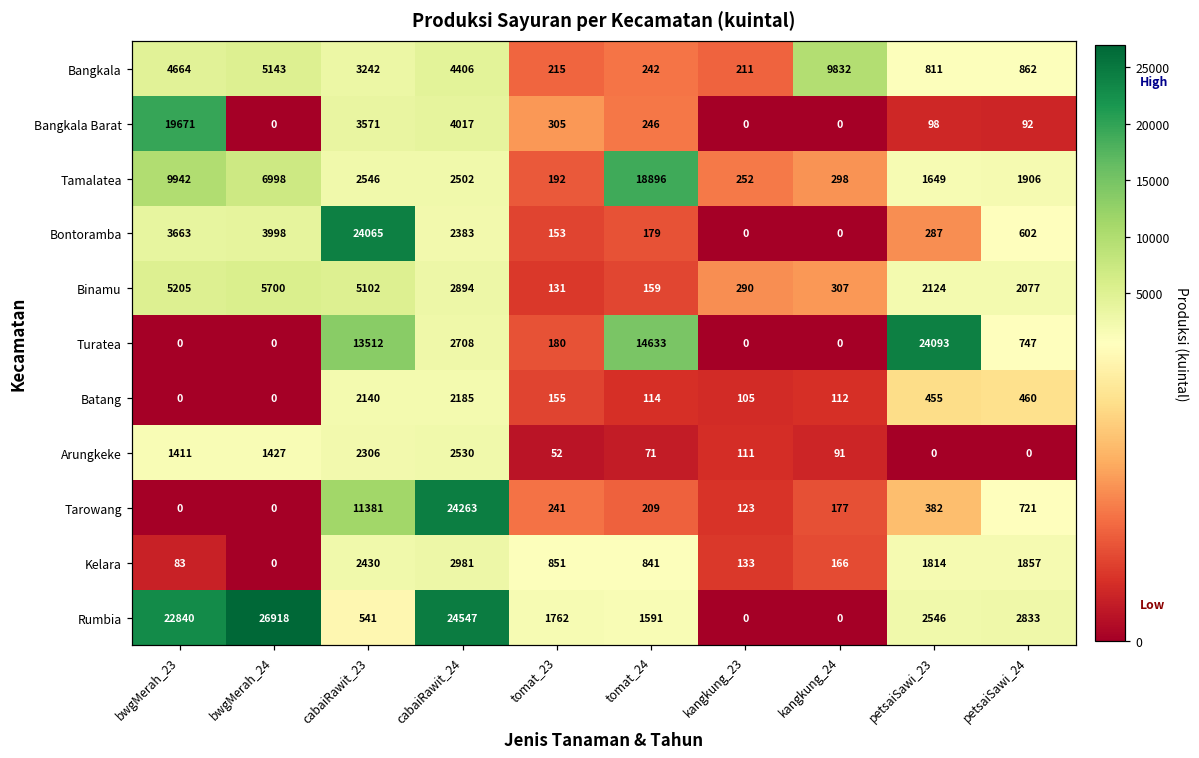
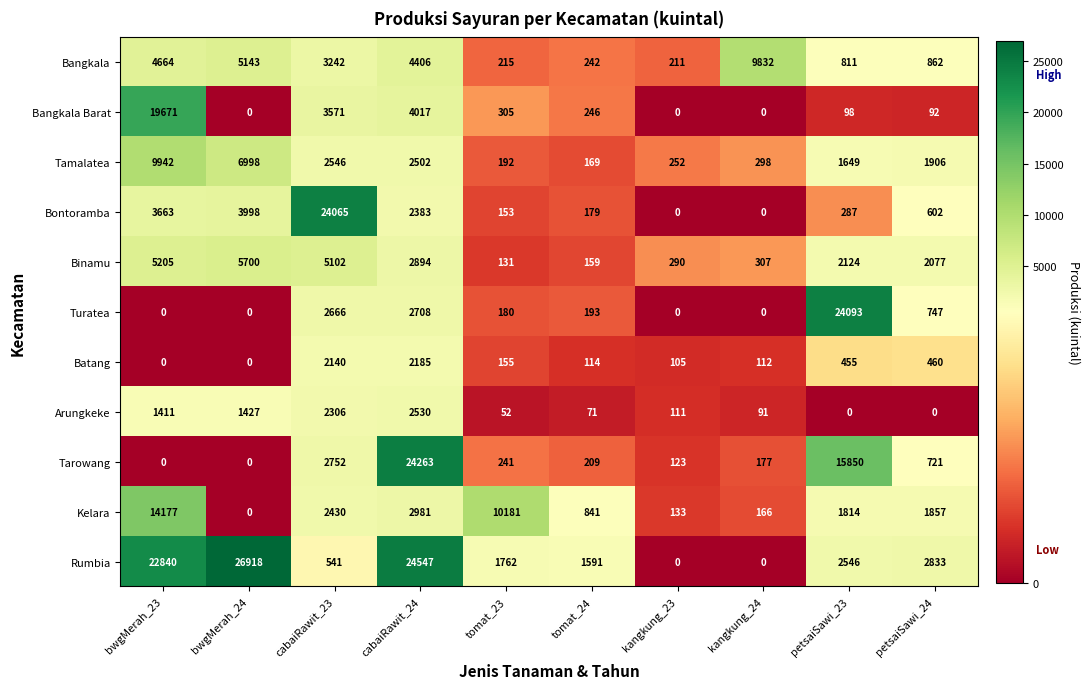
Tamalatea, tomat_24: 18896 -> 169
Turatea, cabaiRawit_23: 13512 -> 2666
Turatea, tomat_24: 14633 -> 193
Tarowang, cabaiRawit_23: 11381 -> 2752
Tarowang, petsaiSawi_23: 382 -> 15850
Kelara, bwgMerah_23: 83 -> 14177
Kelara, tomat_23: 851 -> 10181
